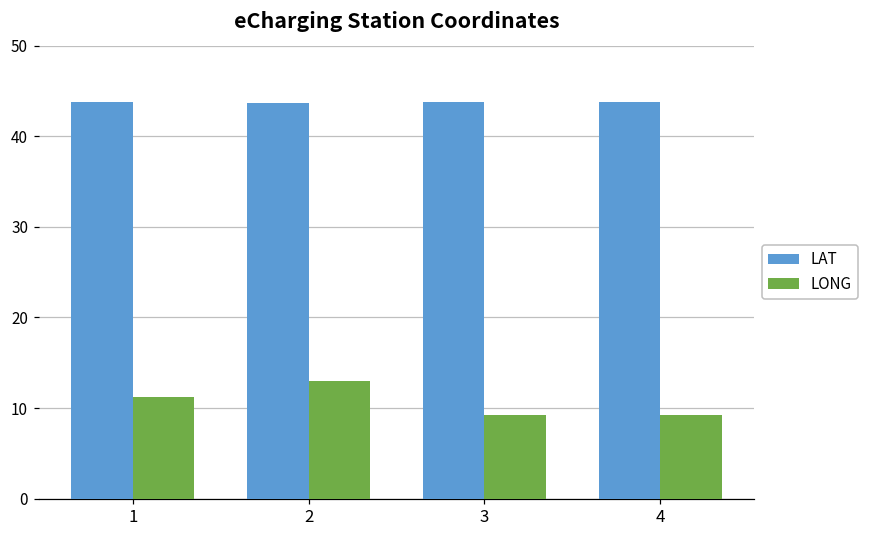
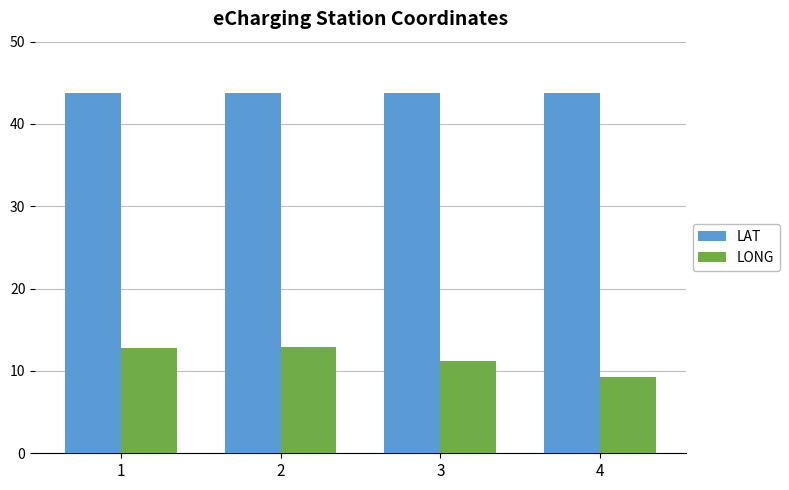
LONG, 1: 11 -> 13
LONG, 3: 9 -> 11
